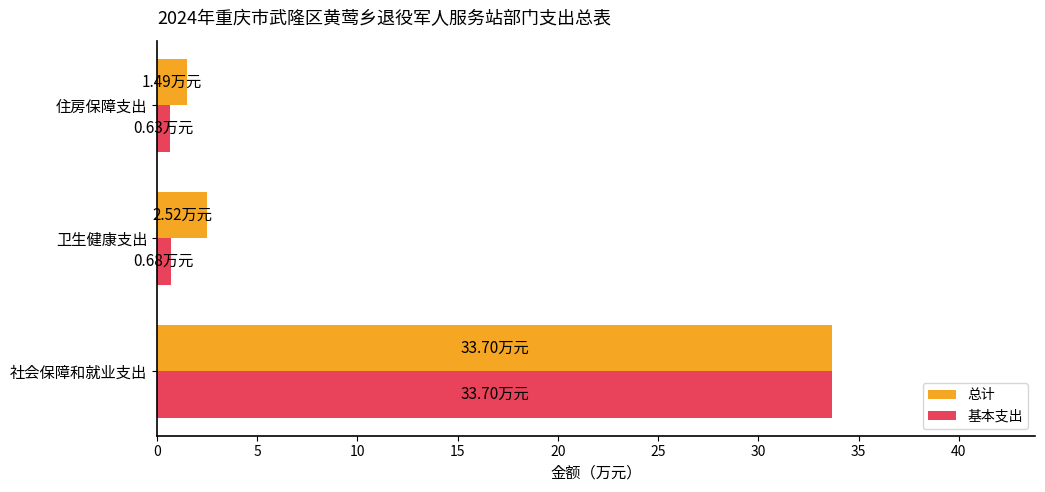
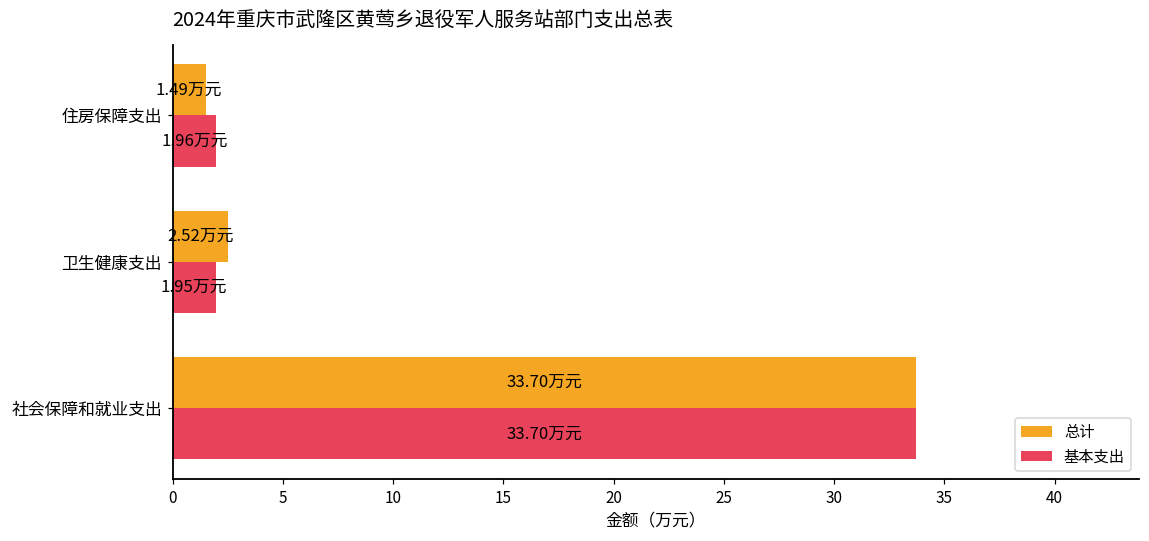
基本支出, 住房保障支出: 0.63 -> 1.96
基本支出, 卫生健康支出: 0.68 -> 1.95
